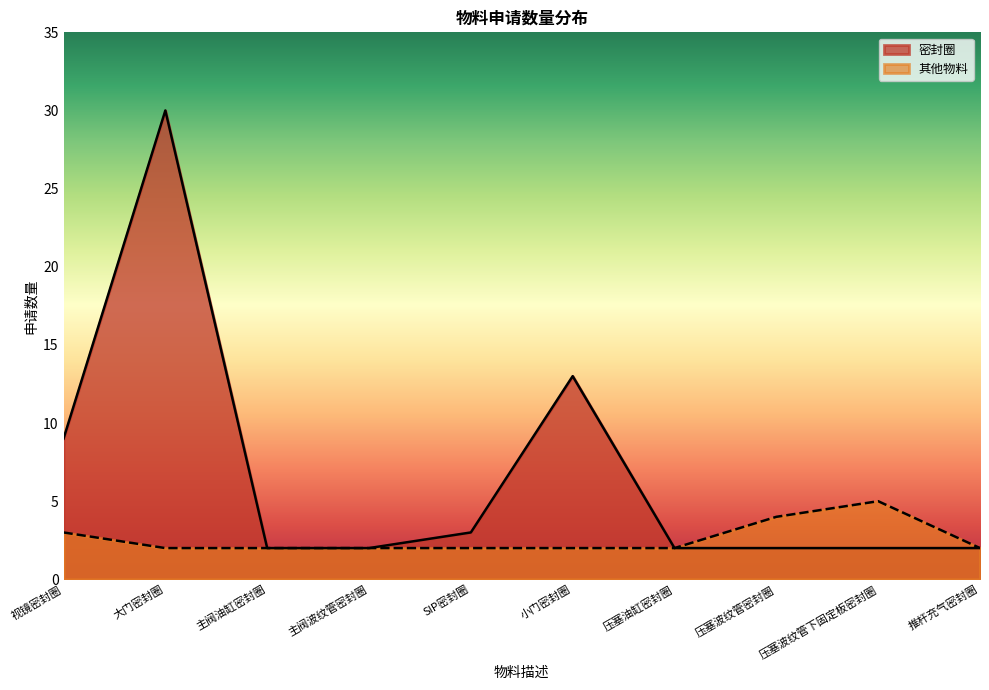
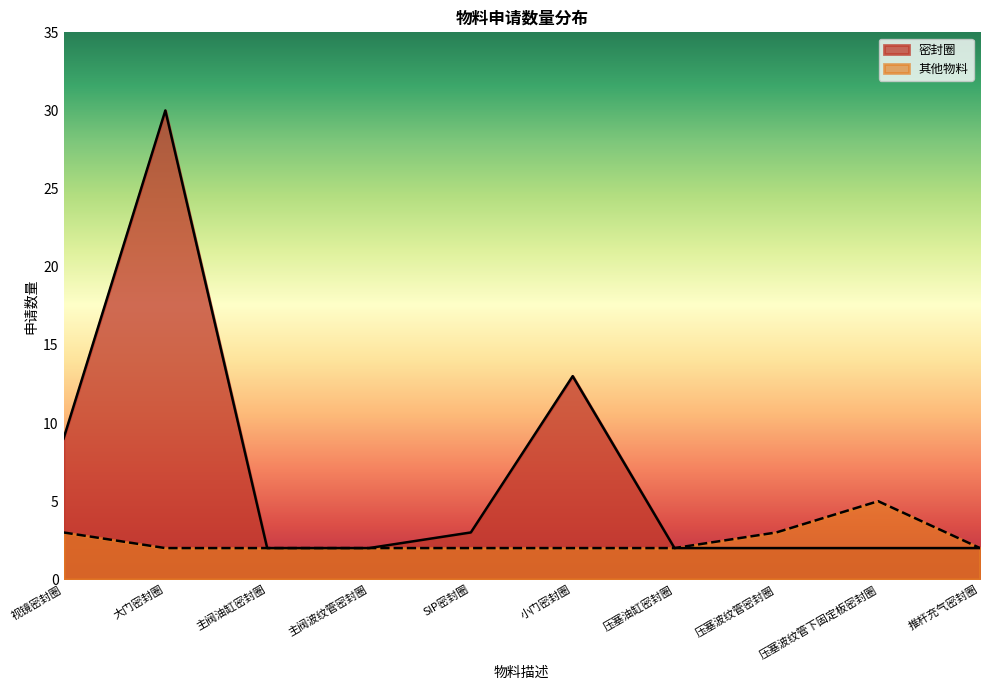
其他物料, 压塞波纹管密封圈: 4 -> 3
